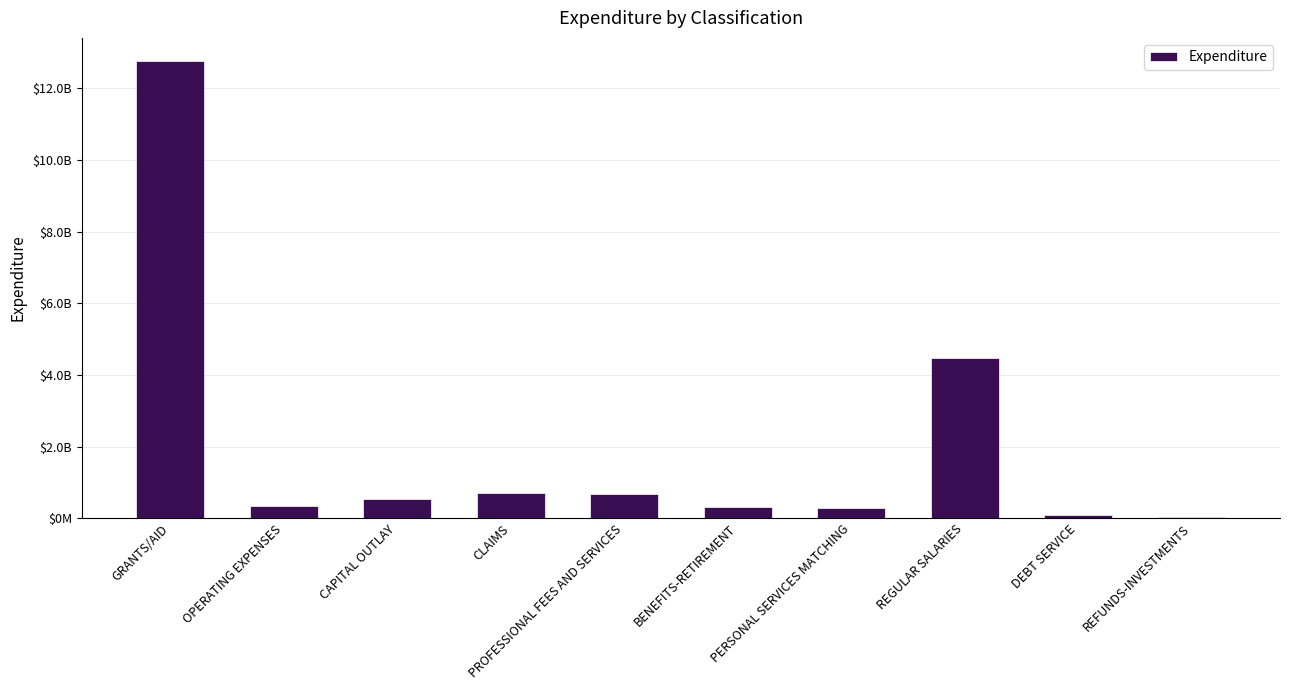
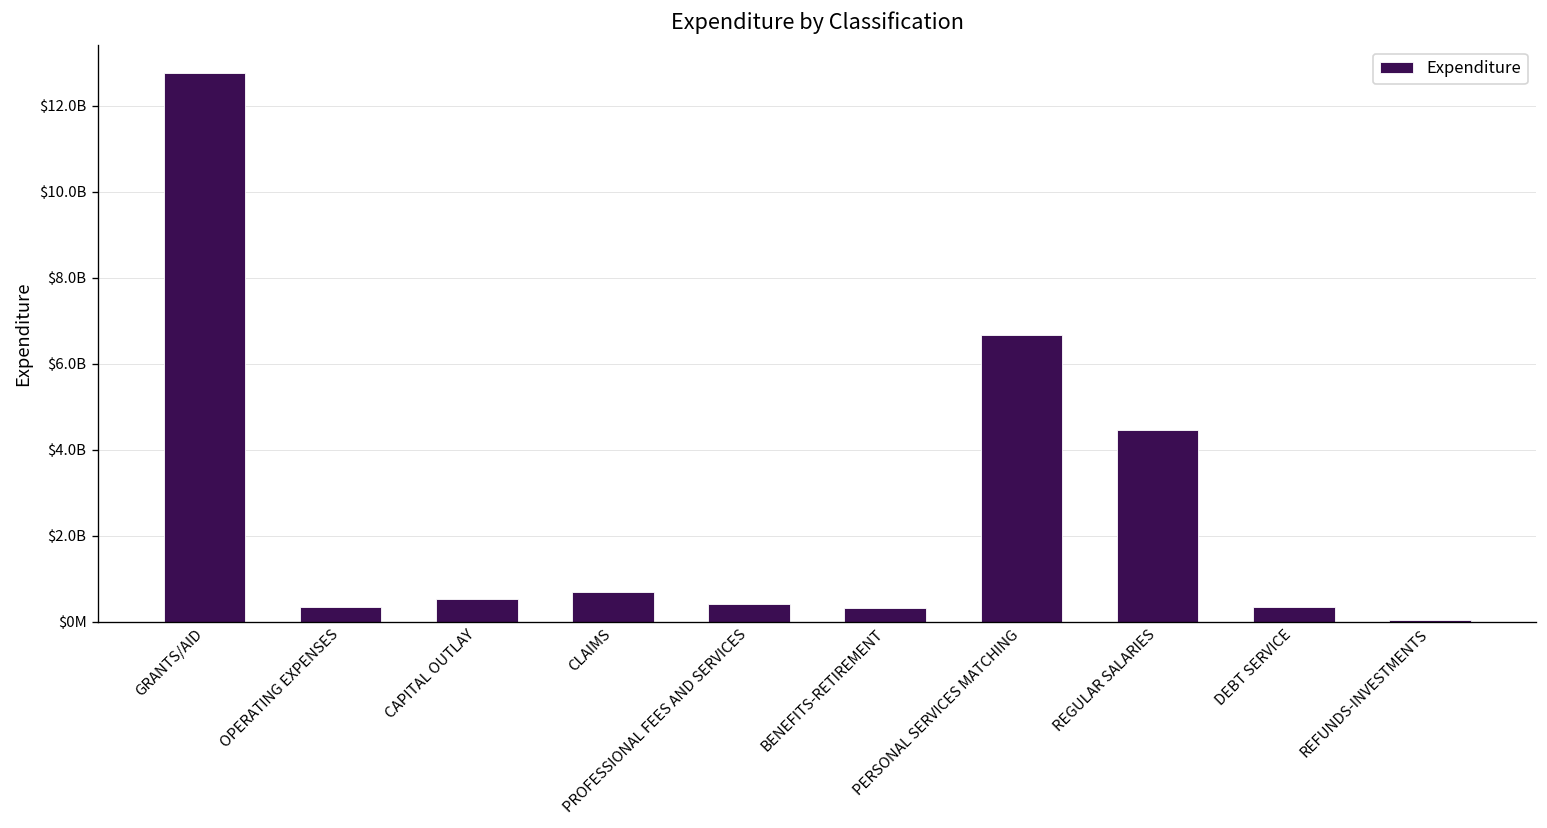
PROFESSIONAL FEES AND SERVICES: $700000000 -> $400000000
PERSONAL SERVICES MATCHING: $300000000 -> $6700000000
DEBT SERVICE: $100000000 -> $300000000
